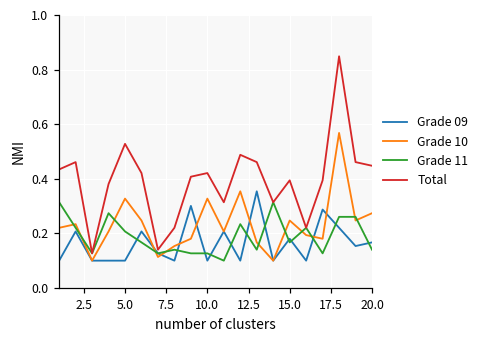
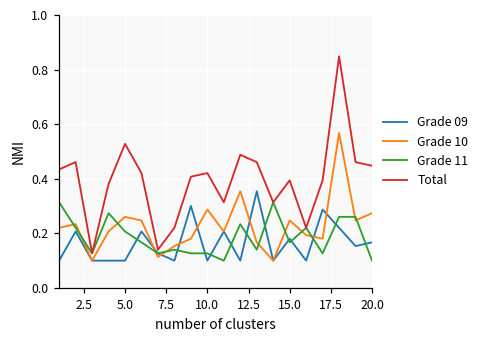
Grade 10, 5.0: 0.33 -> 0.26
Grade 10, 10.0: 0.33 -> 0.29
Grade 11, 20.0: 0.14 -> 0.10
